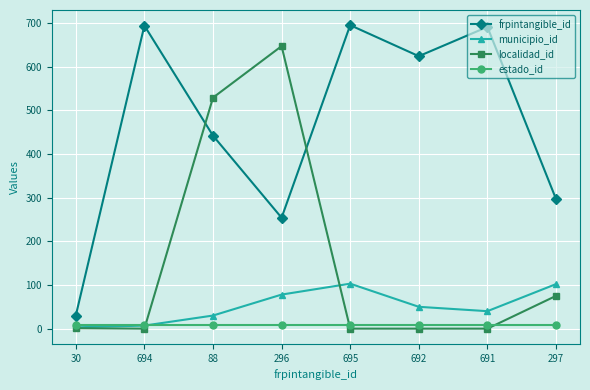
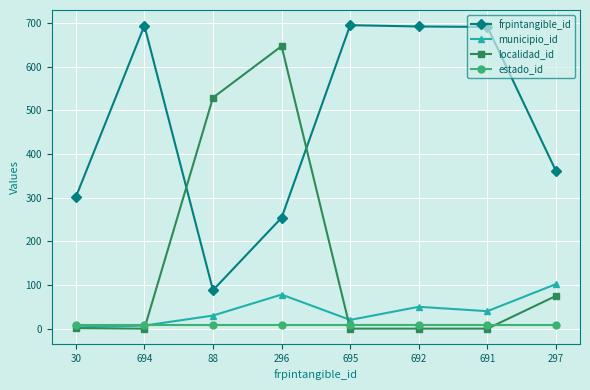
frpintangible_id, 30: 30 -> 300
frpintangible_id, 88: 440 -> 90
municipio_id, 695: 100 -> 20
frpintangible_id, 692: 620 -> 690
frpintangible_id, 297: 300 -> 360
